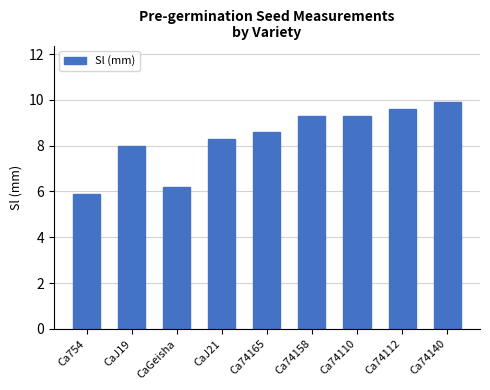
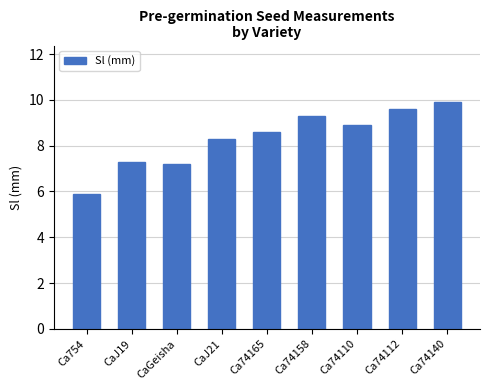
CaJ19: 8.0 -> 7.3
CaGeisha: 6.2 -> 7.2
Ca74110: 9.3 -> 8.9
